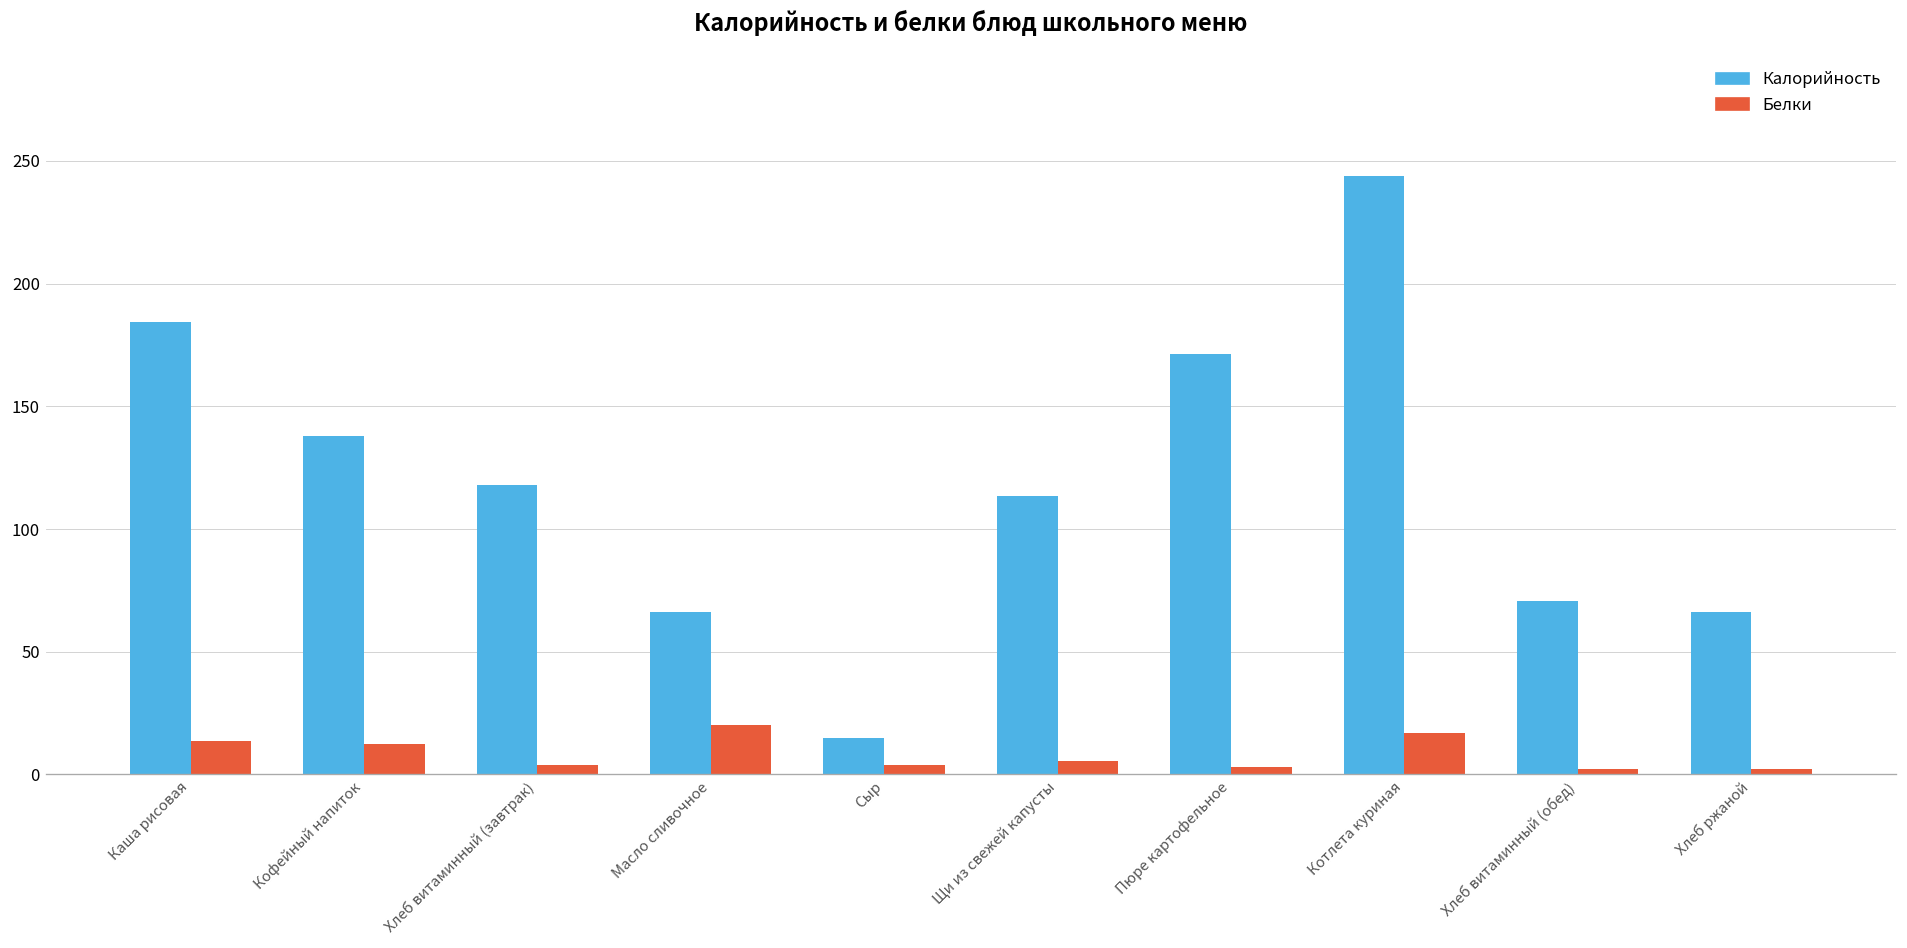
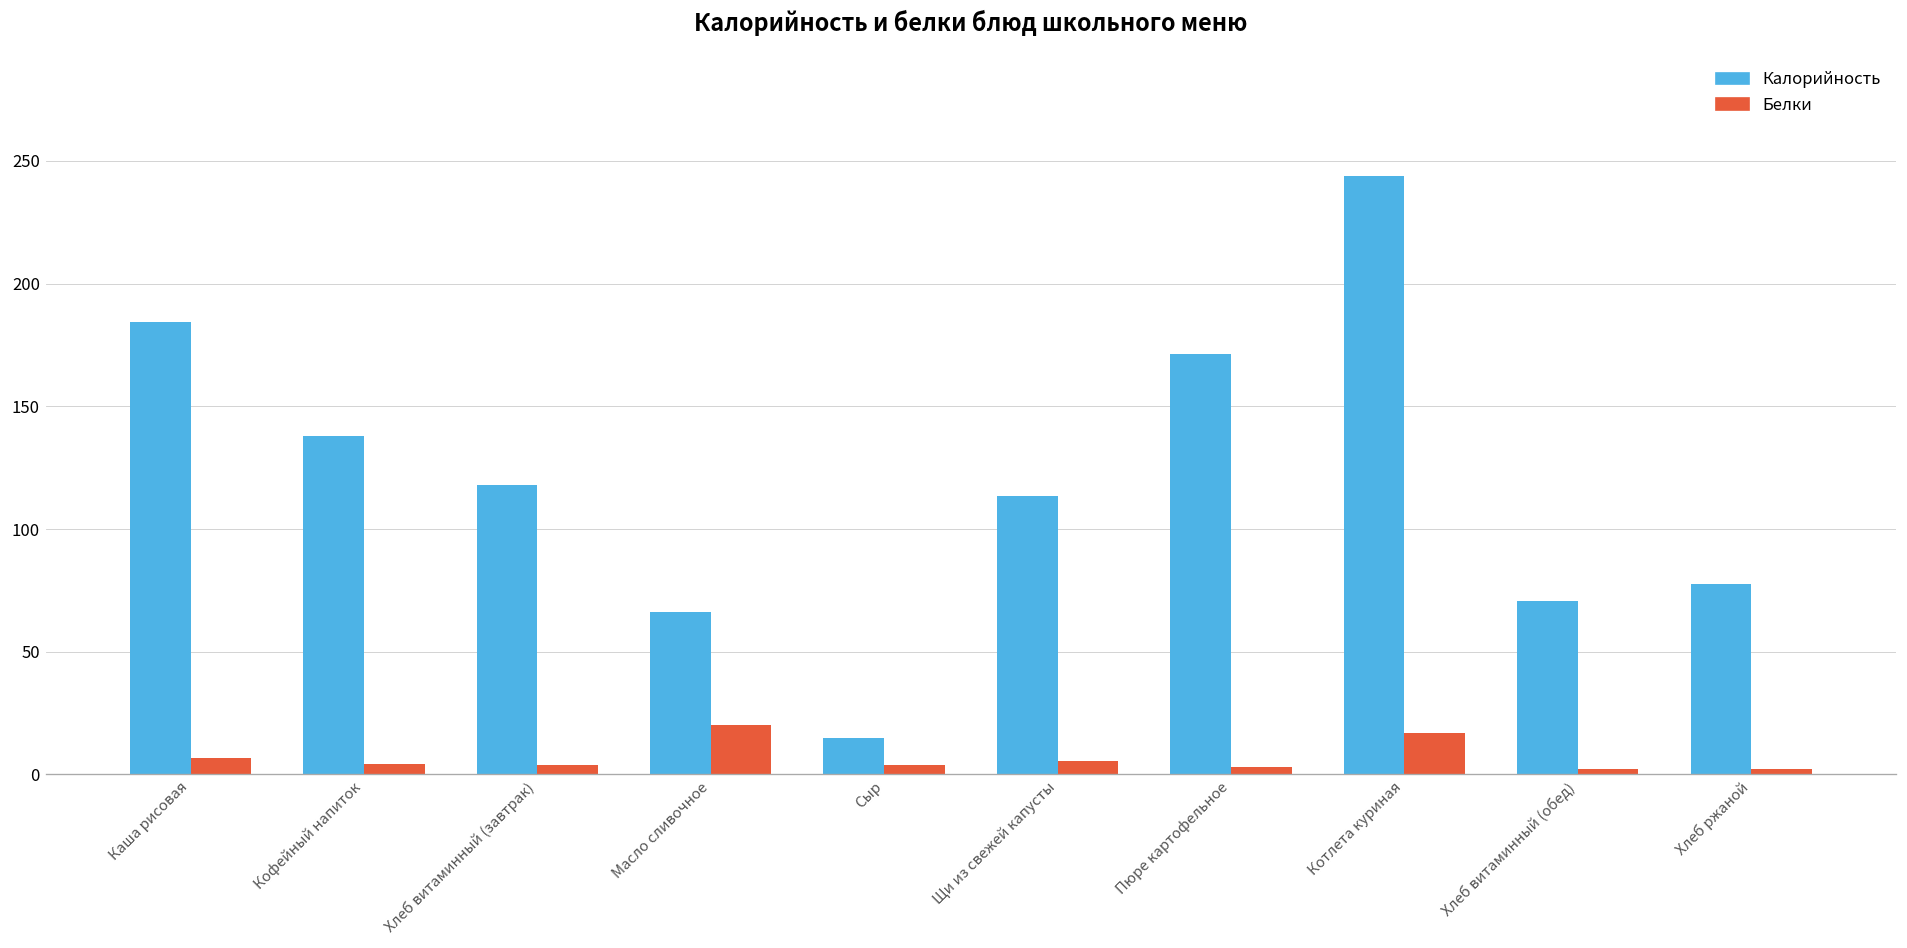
Белки, Каша рисовая: 13 -> 7
Белки, Кофейный напиток: 12 -> 4
Калорийность, Хлеб ржаной: 66 -> 78
